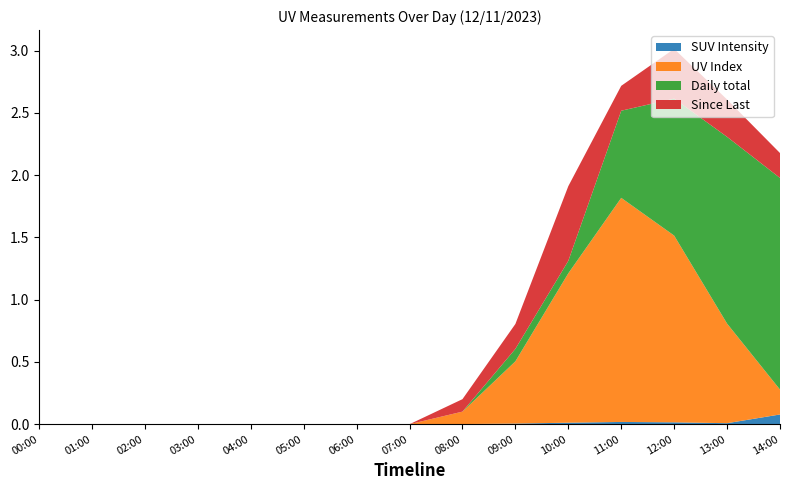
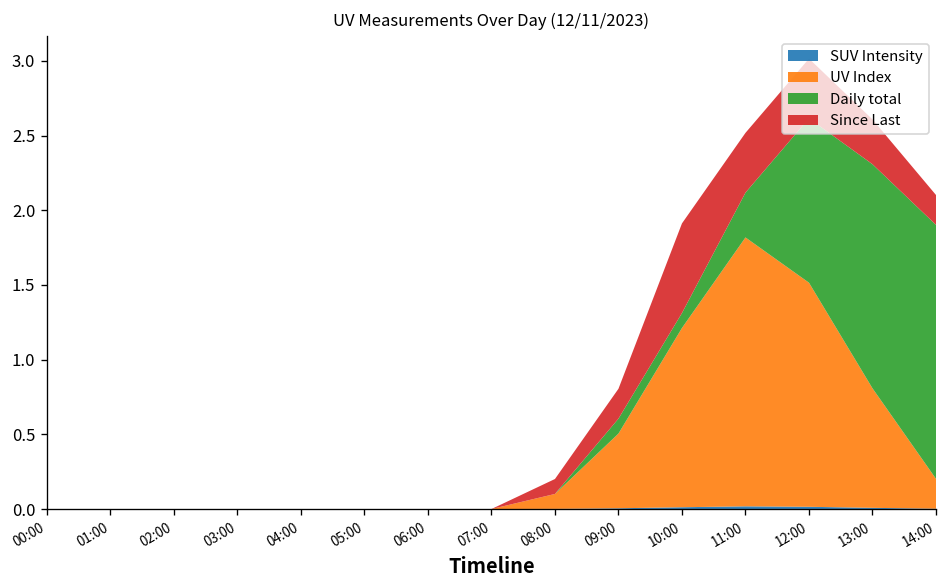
Daily total, 11:00: 0.7 -> 0.3
Since Last, 11:00: 0.2 -> 0.4
SUV Intensity, 14:00: 0.08 -> 0.00
